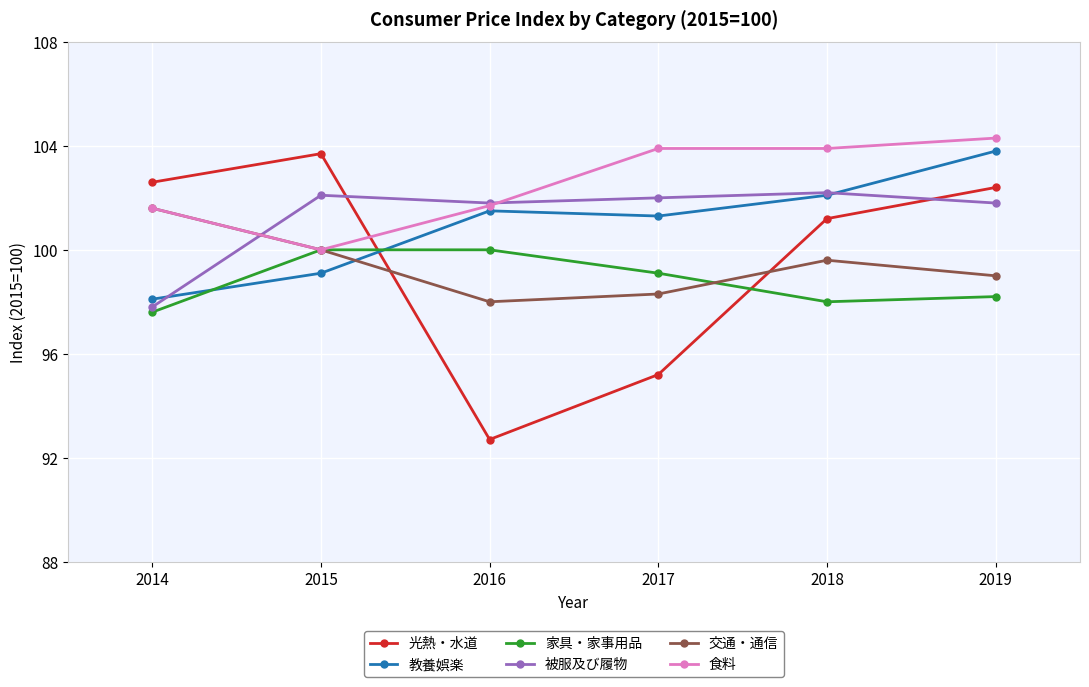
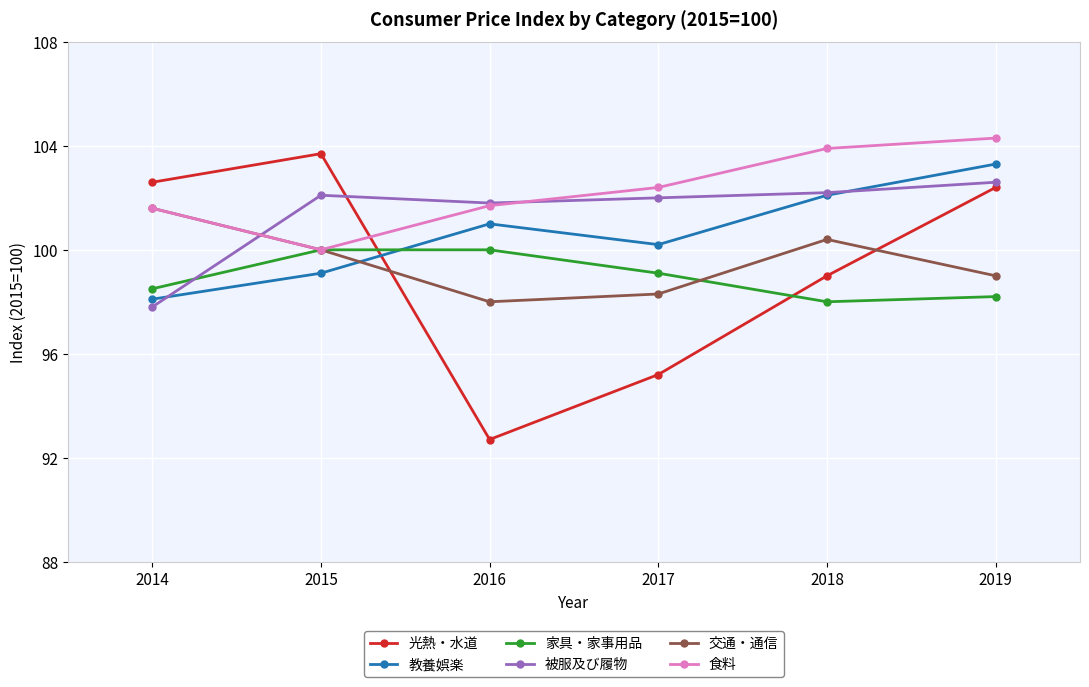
家具・家事用品, 2014: 97.6 -> 98.5
教養娯楽, 2016: 101.5 -> 101.0
教養娯楽, 2017: 101.3 -> 100.2
食料, 2017: 103.9 -> 102.4
光熱・水道, 2018: 101.2 -> 99.0
交通・通信, 2018: 99.6 -> 100.4
教養娯楽, 2019: 103.8 -> 103.3
被服及び履物, 2019: 101.8 -> 102.6
